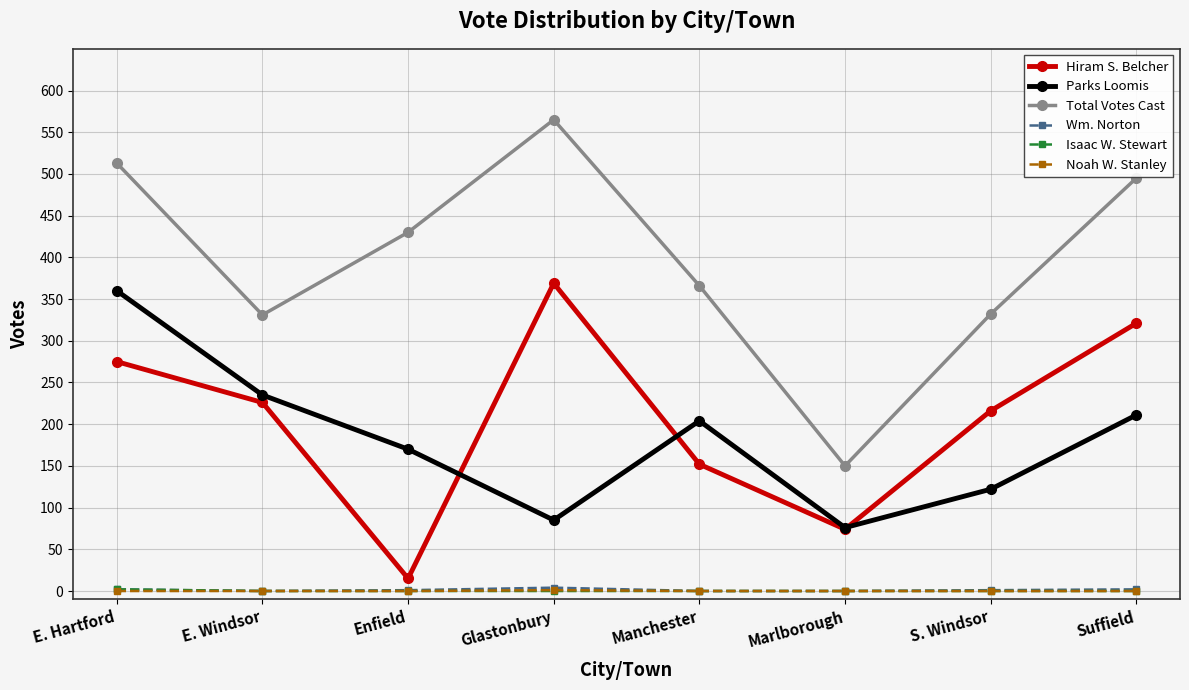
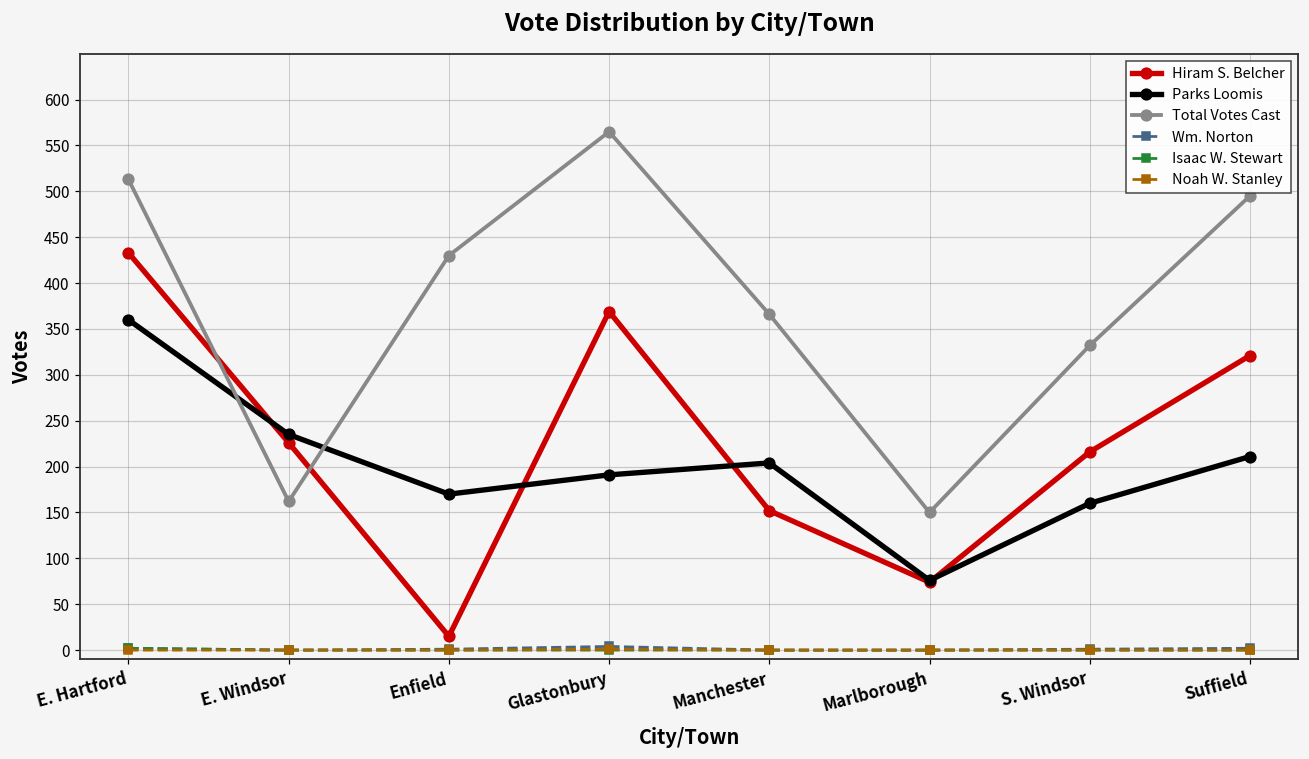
Hiram S. Belcher, E. Hartford: 280 -> 430
Total Votes Cast, E. Windsor: 330 -> 160
Parks Loomis, Glastonbury: 90 -> 190
Parks Loomis, S. Windsor: 120 -> 160
